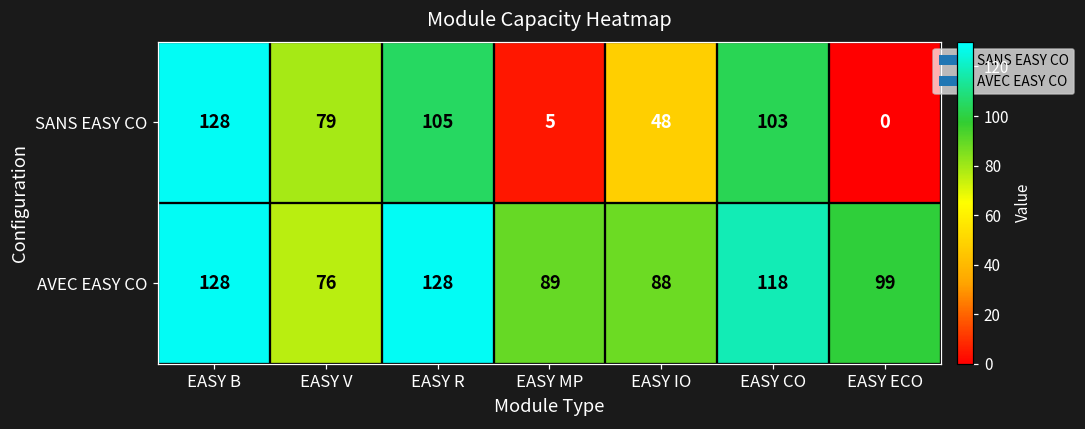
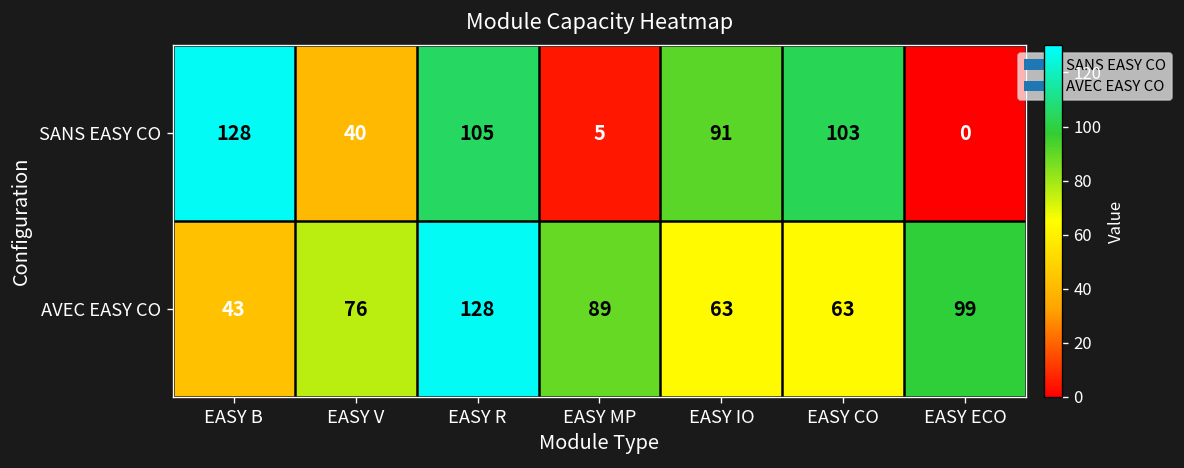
SANS EASY CO, EASY V: 79 -> 40
SANS EASY CO, EASY IO: 48 -> 91
AVEC EASY CO, EASY B: 128 -> 43
AVEC EASY CO, EASY IO: 88 -> 63
AVEC EASY CO, EASY CO: 118 -> 63
